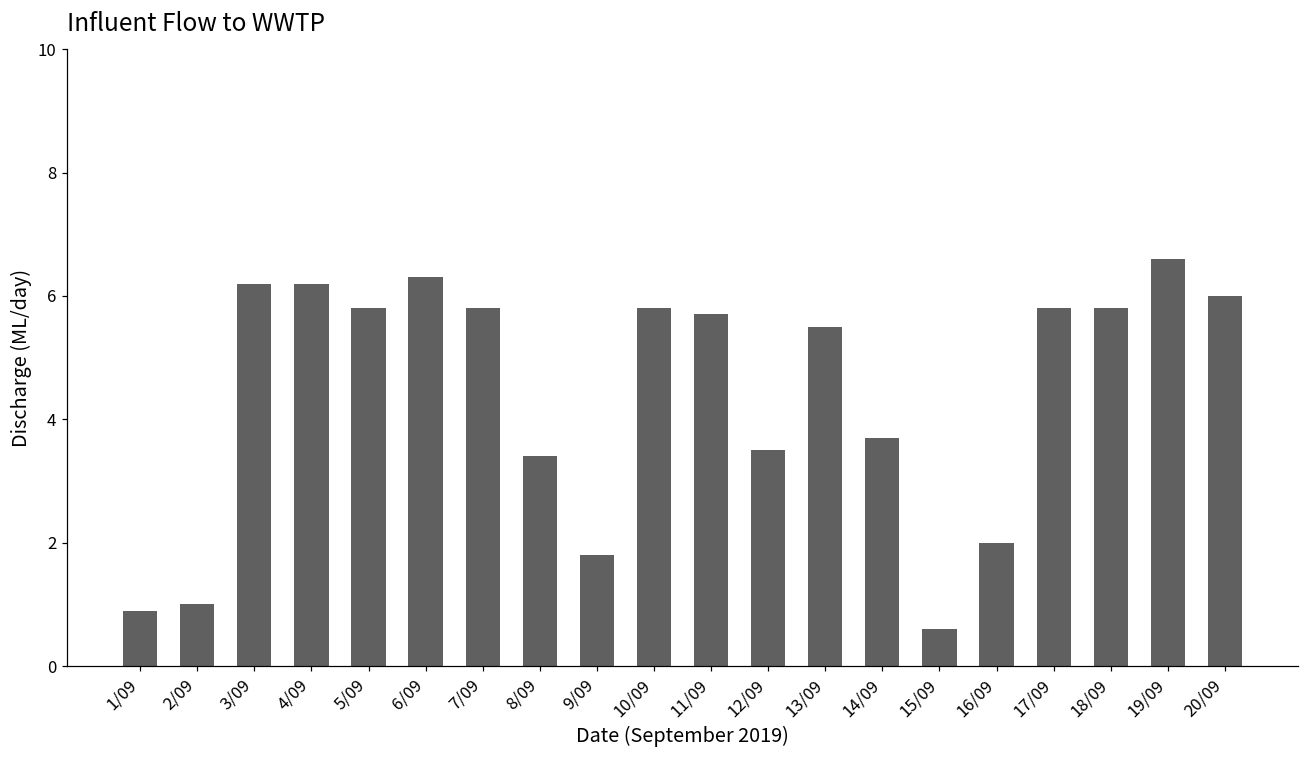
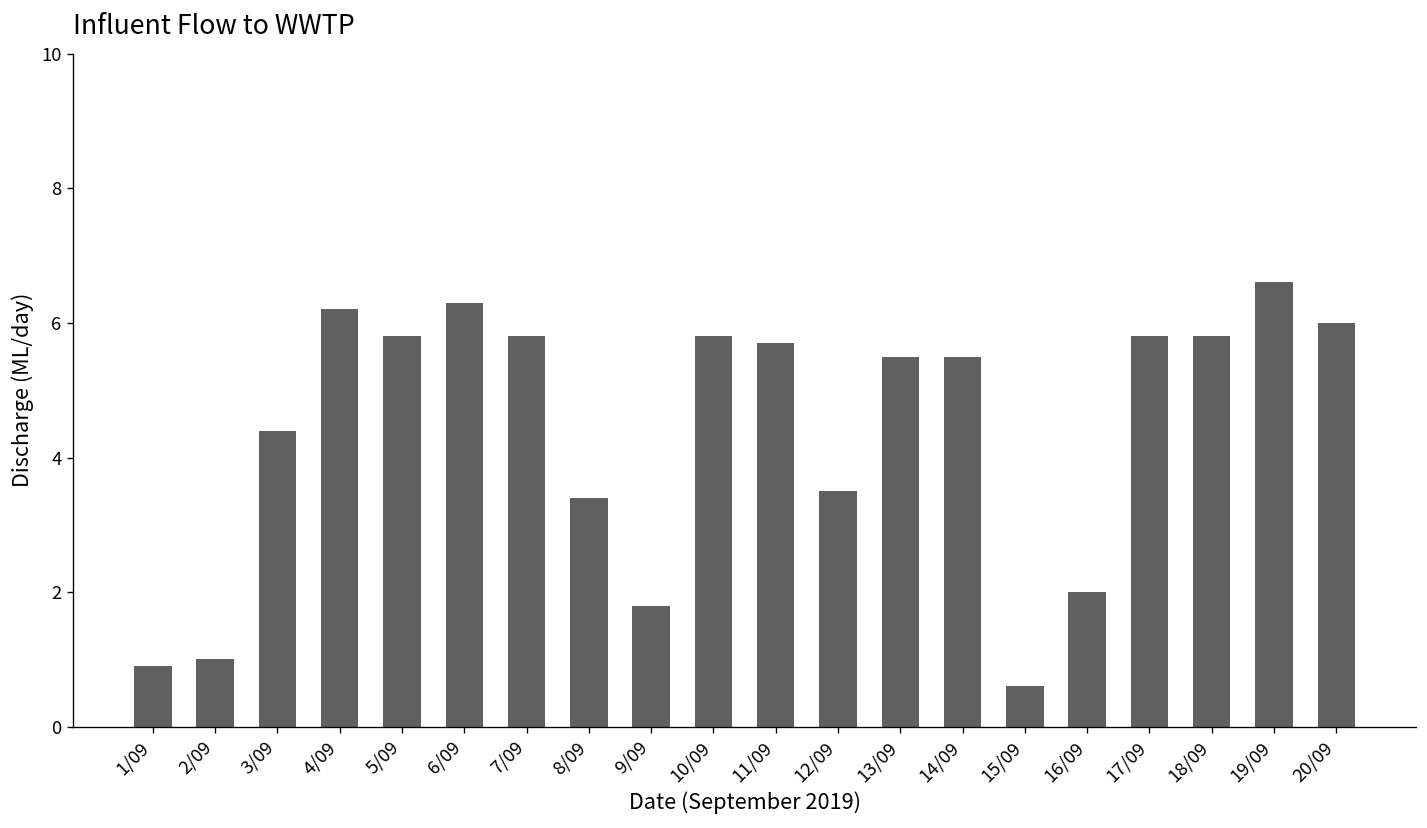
3/09: 6.2 -> 4.4
14/09: 3.7 -> 5.5
